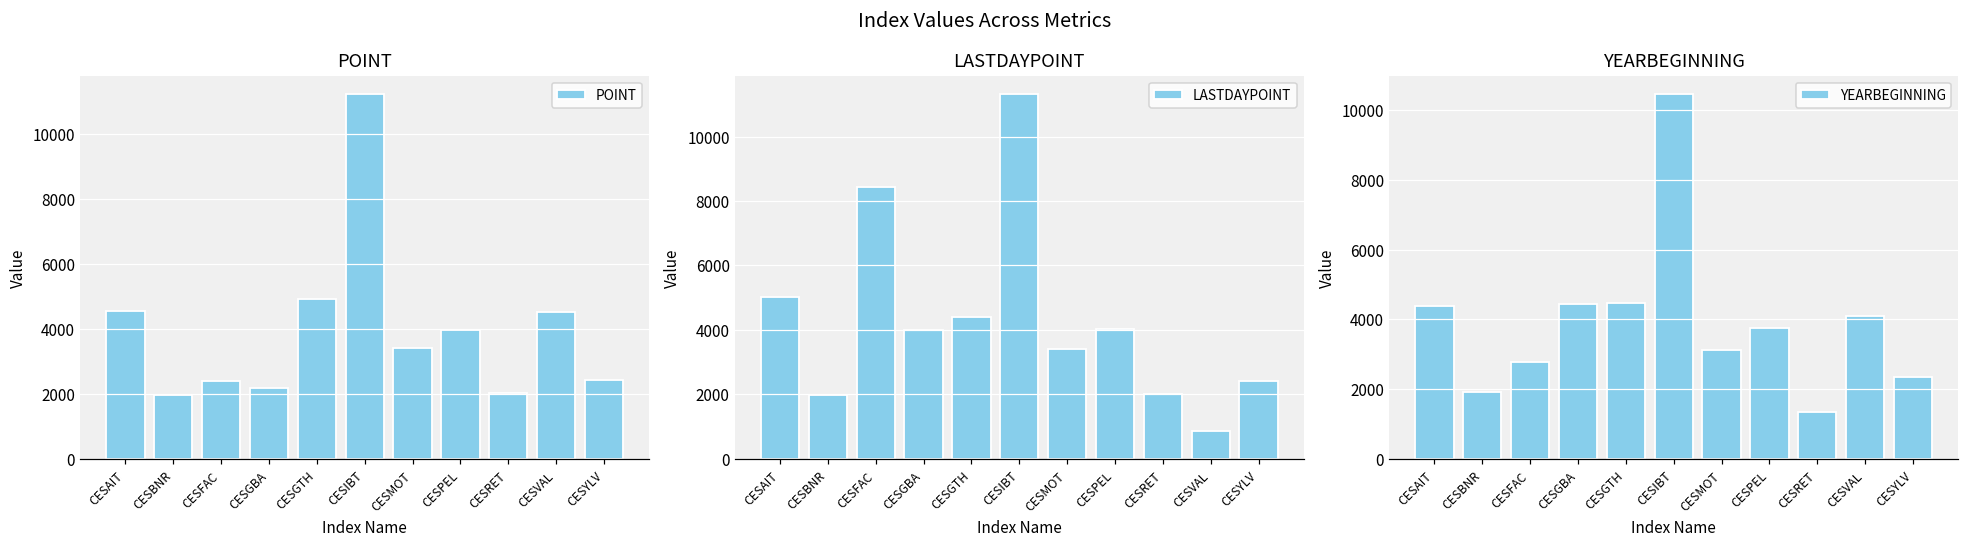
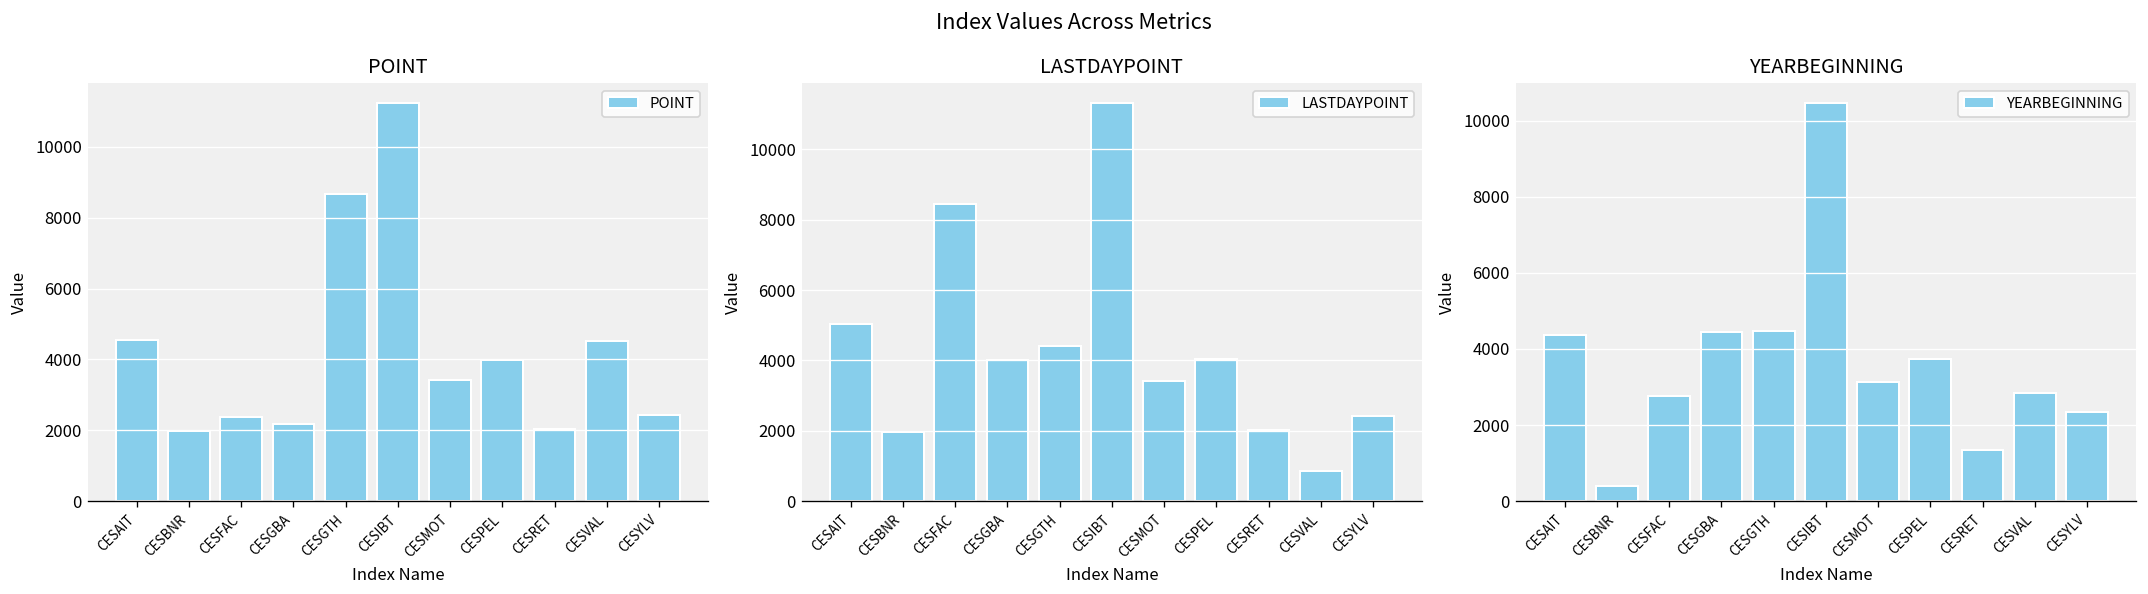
POINT, CESGTH: 4900 -> 8700
YEARBEGINNING, CESBNR: 1900 -> 400
YEARBEGINNING, CESVAL: 4100 -> 2800
